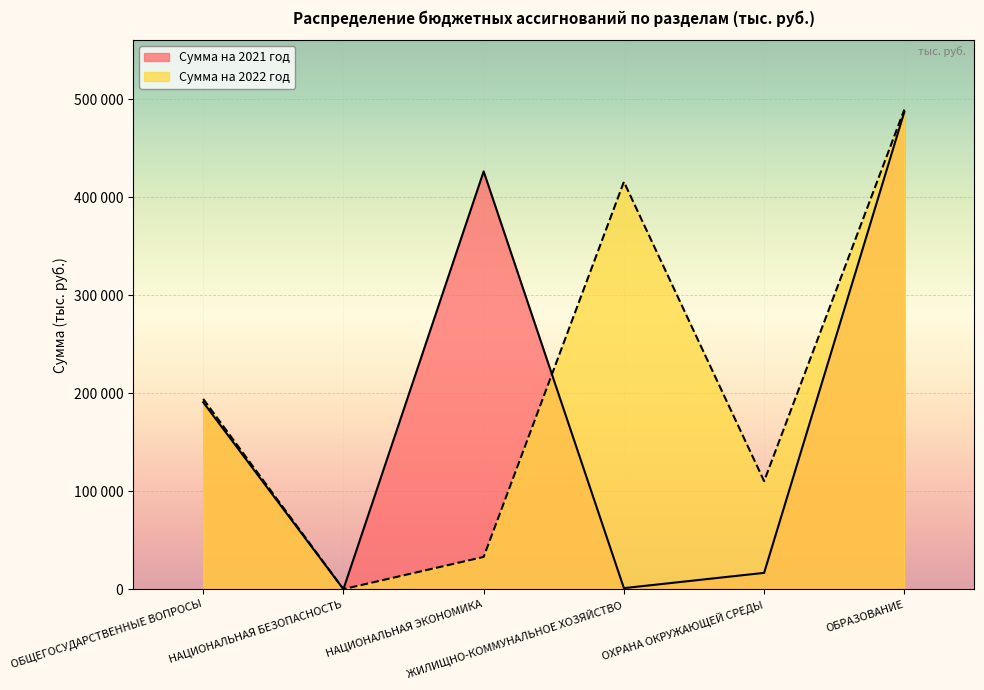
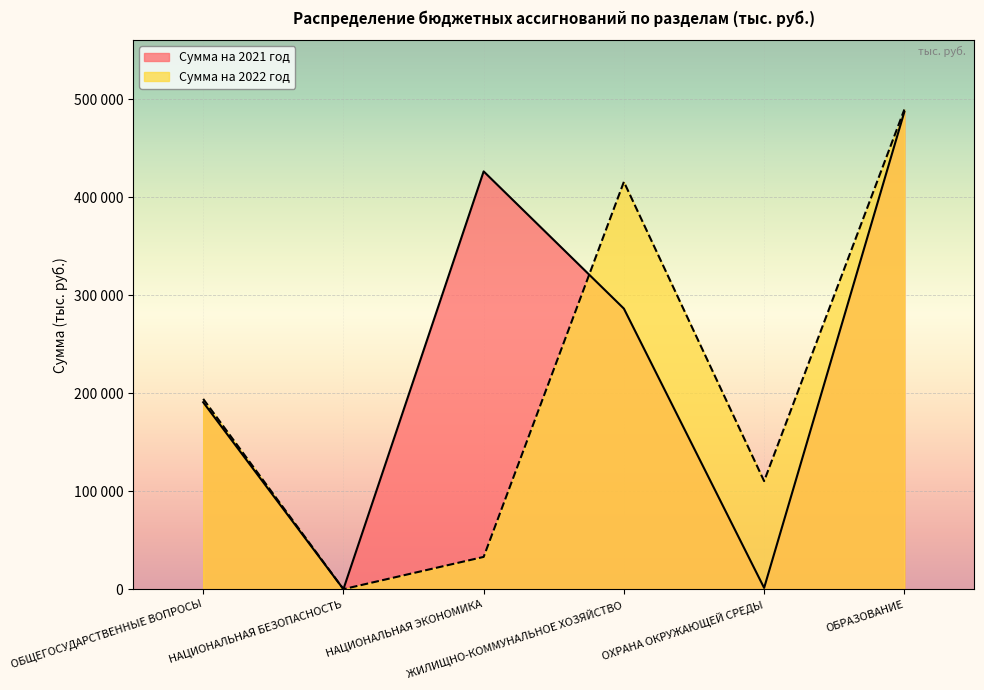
Сумма на 2021 год, ЖИЛИЩНО-КОММУНАЛЬНОЕ ХОЗЯЙСТВО: 0 -> 290000
Сумма на 2021 год, ОХРАНА ОКРУЖАЮЩЕЙ СРЕДЫ: 20000 -> 0
